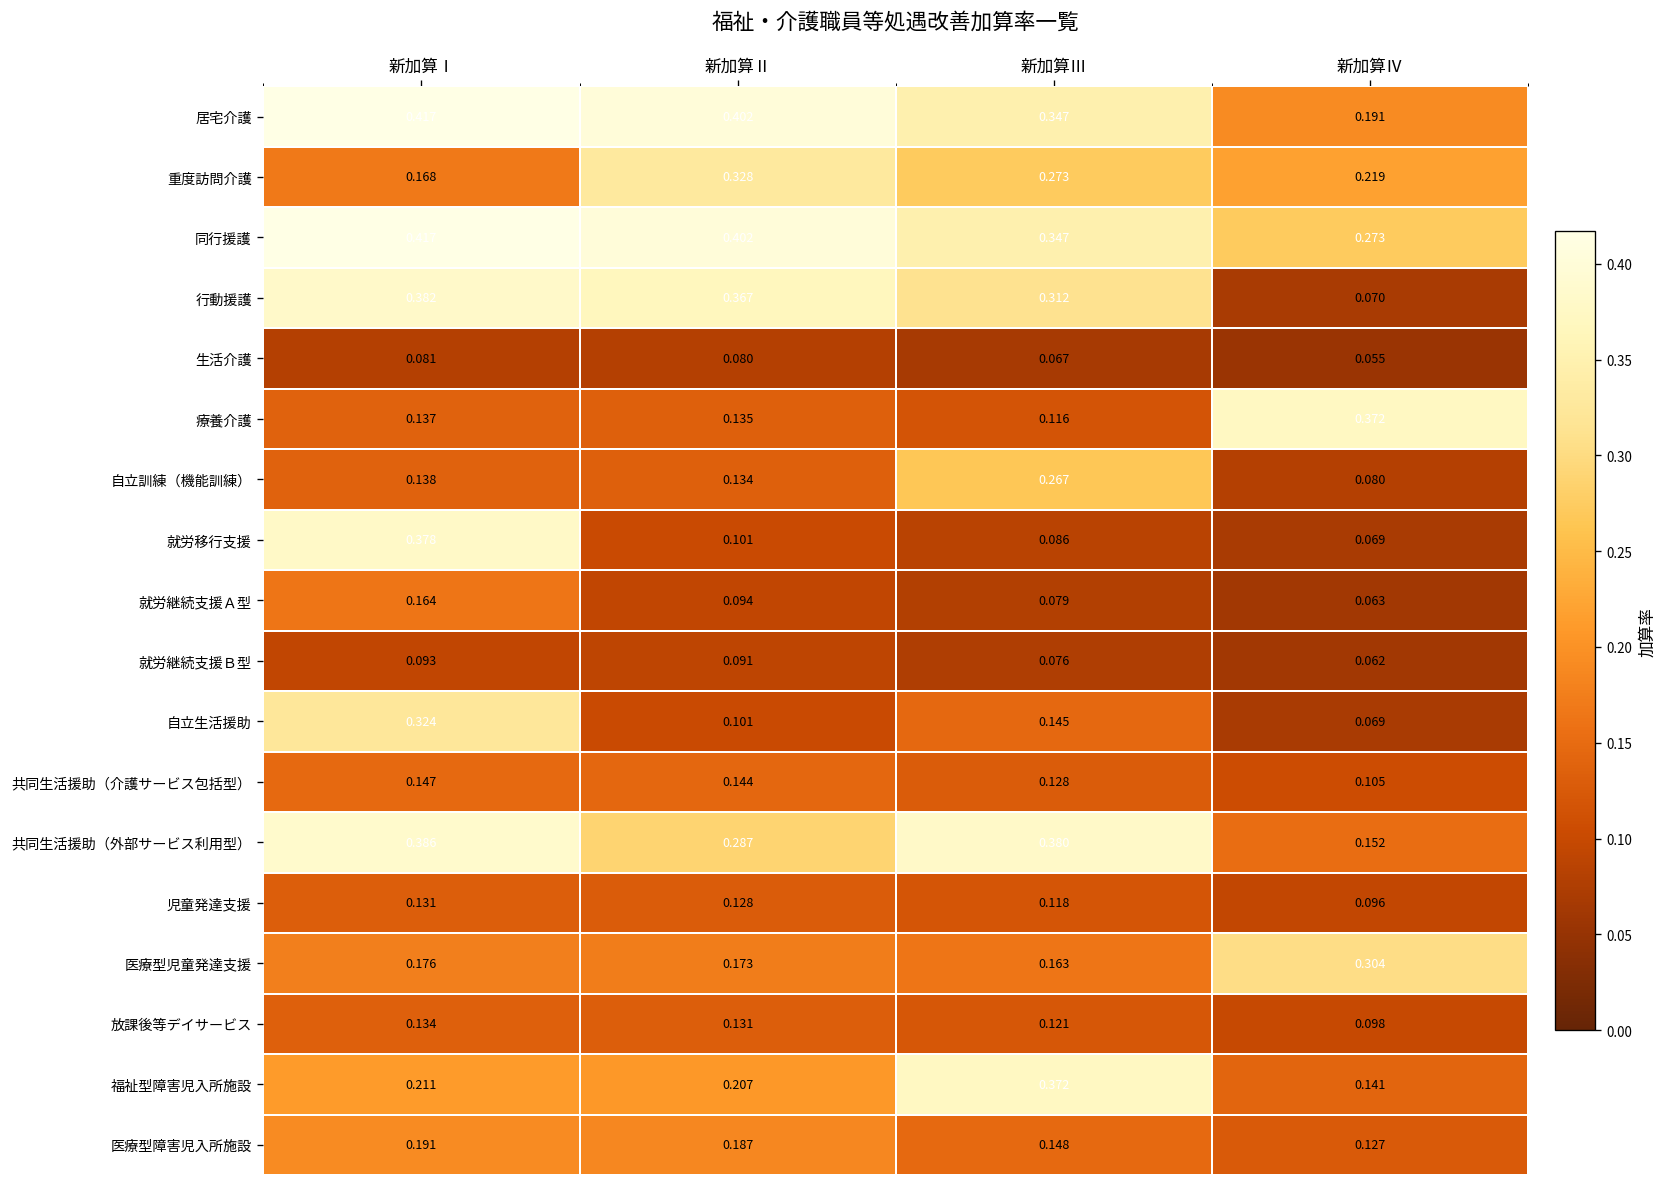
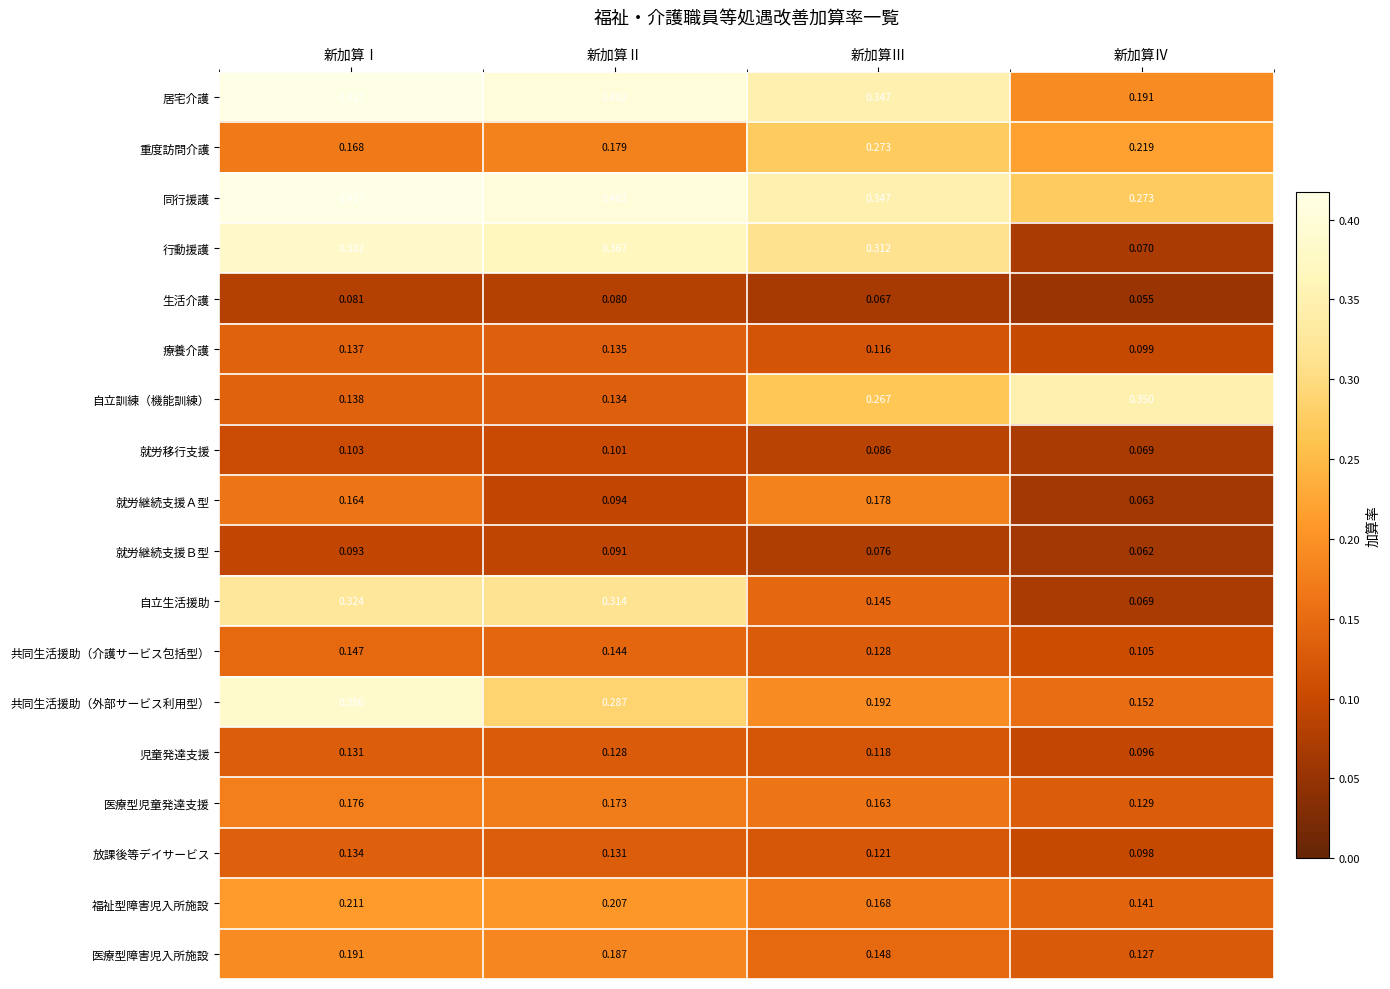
重度訪問介護, 新加算Ⅱ: 0.328 -> 0.179
療養介護, 新加算Ⅳ: 0.372 -> 0.099
自立訓練（機能訓練）, 新加算Ⅳ: 0.080 -> 0.350
就労移行支援, 新加算Ⅰ: 0.378 -> 0.103
就労継続支援Ａ型, 新加算Ⅲ: 0.079 -> 0.178
自立生活援助, 新加算Ⅱ: 0.101 -> 0.314
共同生活援助（外部サービス利用型）, 新加算Ⅲ: 0.380 -> 0.192
医療型児童発達支援, 新加算Ⅳ: 0.304 -> 0.129
福祉型障害児入所施設, 新加算Ⅲ: 0.372 -> 0.168
